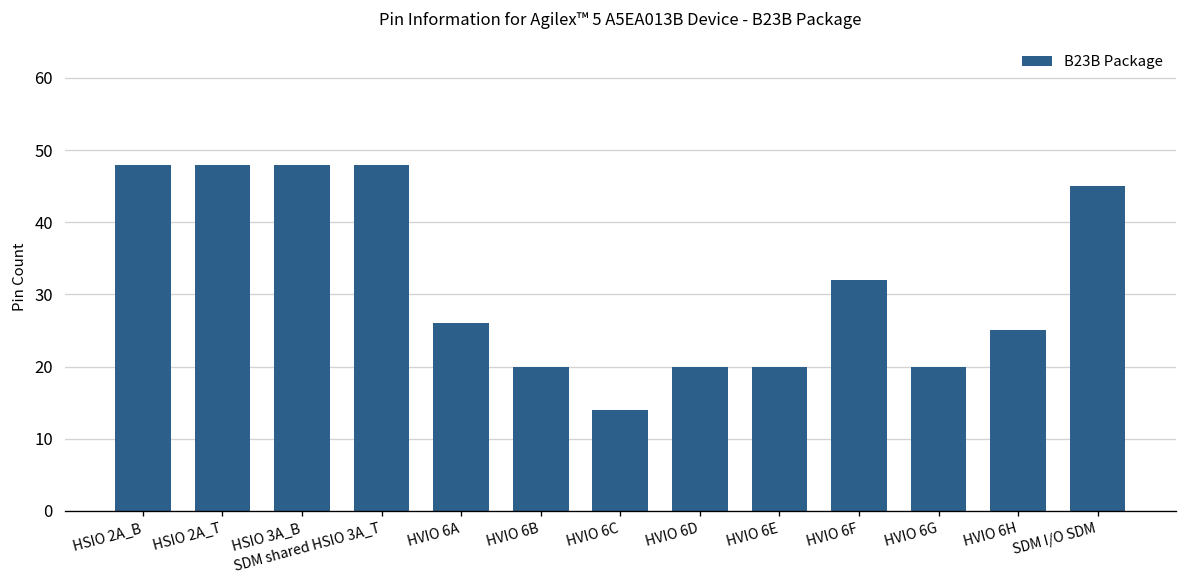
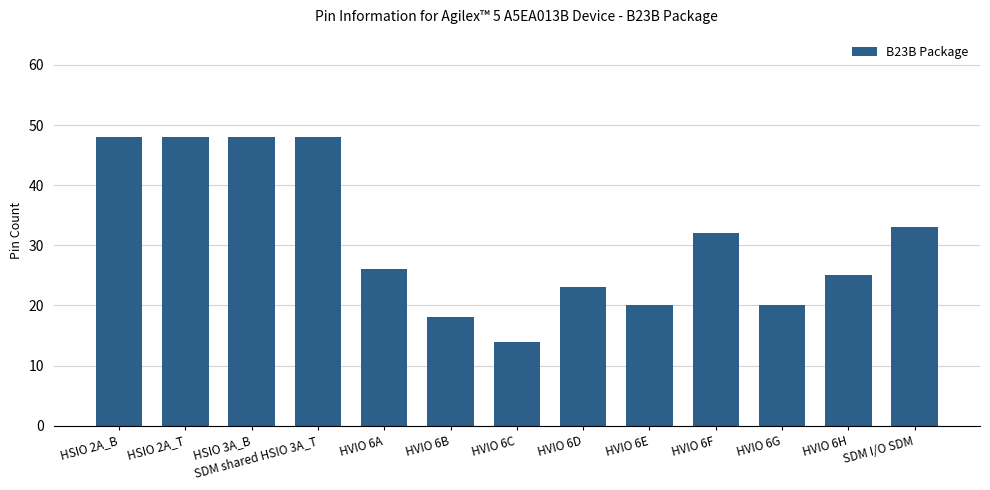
HVIO 6B: 20 -> 18
HVIO 6D: 20 -> 23
SDM I/O SDM: 45 -> 33
